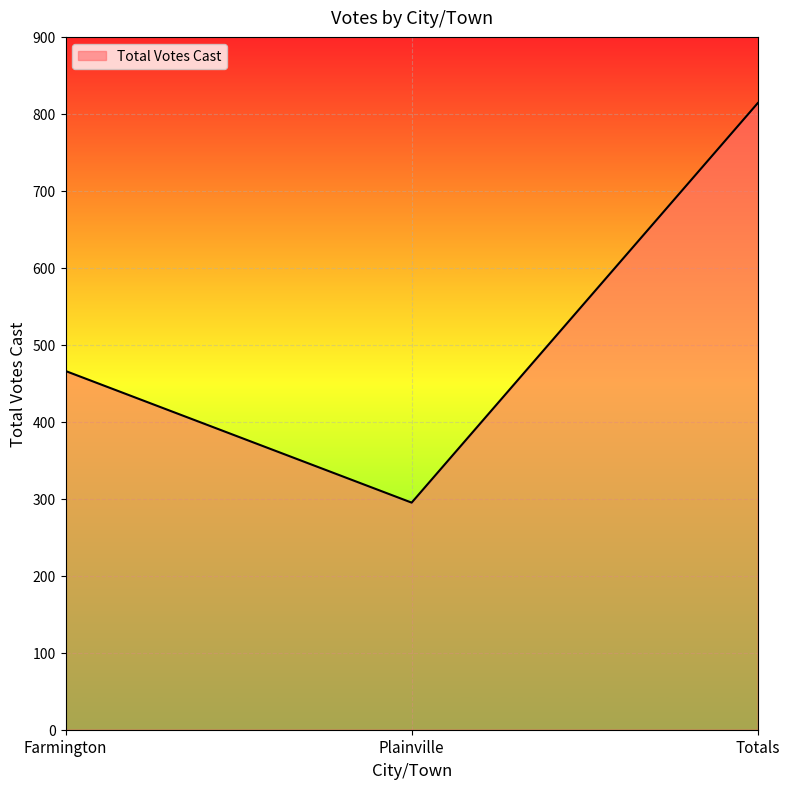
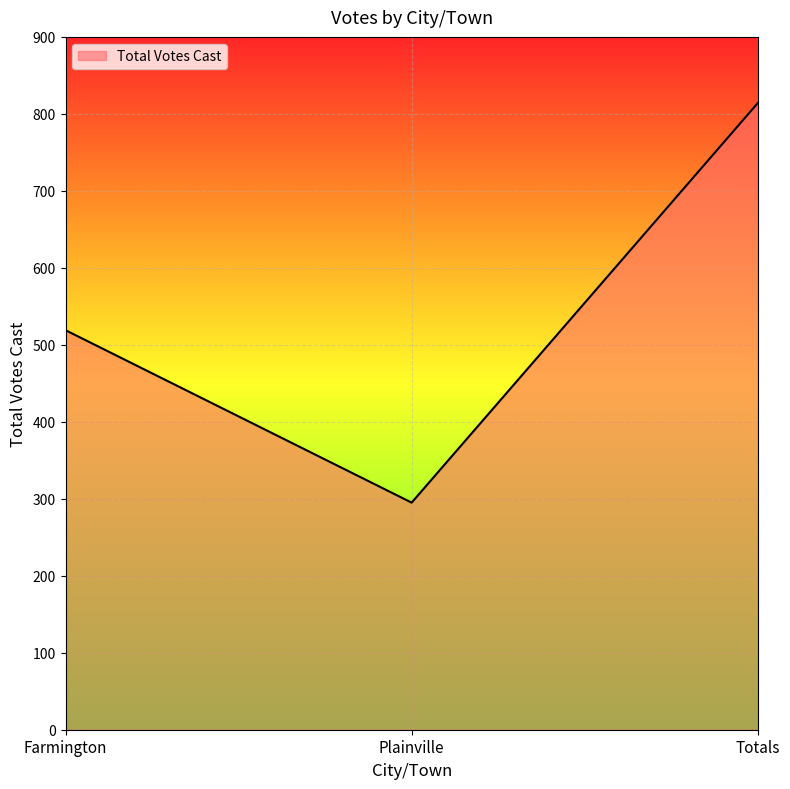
Farmington: 470 -> 520
